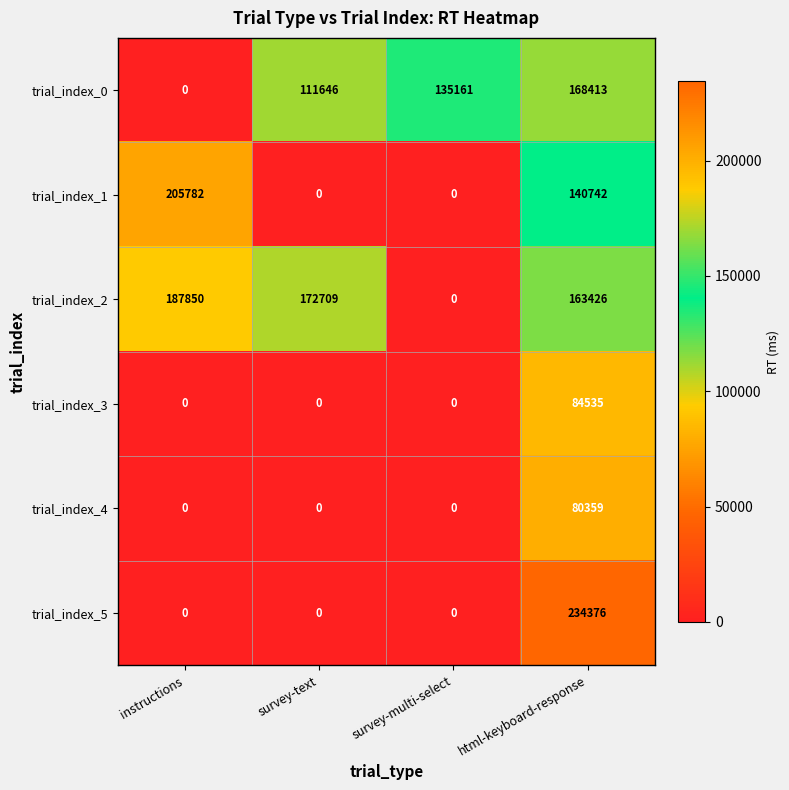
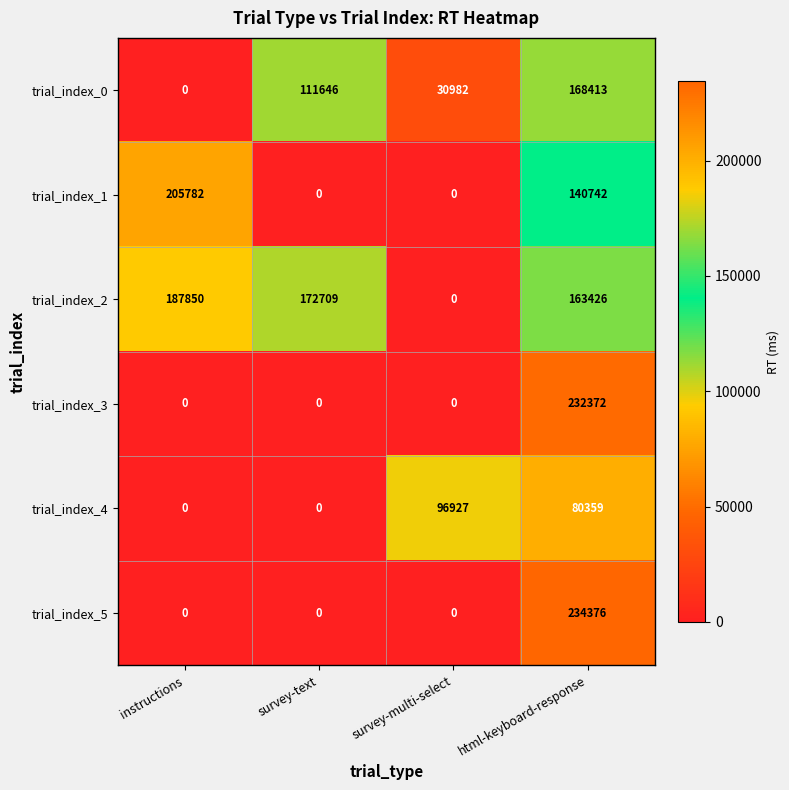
trial_index_0, survey-multi-select: 135161 -> 30982
trial_index_3, html-keyboard-response: 84535 -> 232372
trial_index_4, survey-multi-select: 0 -> 96927
